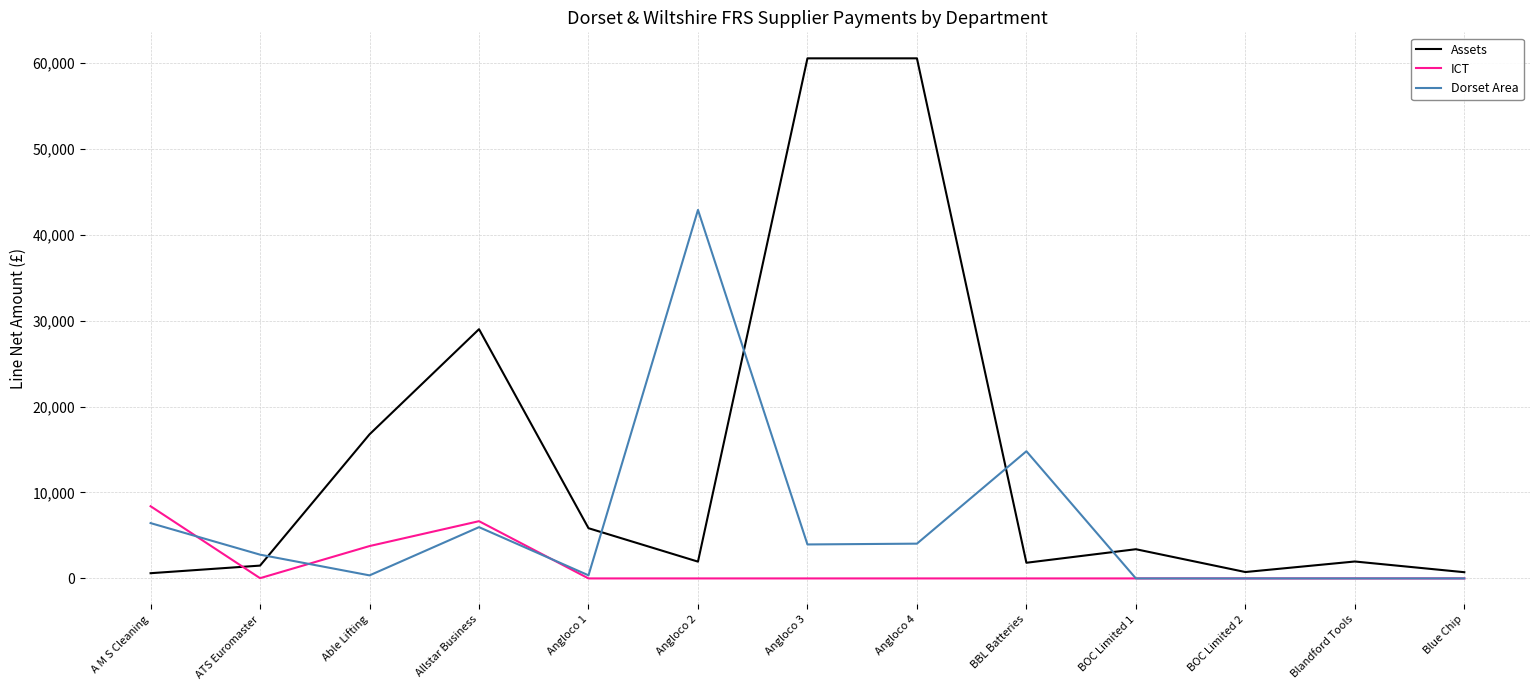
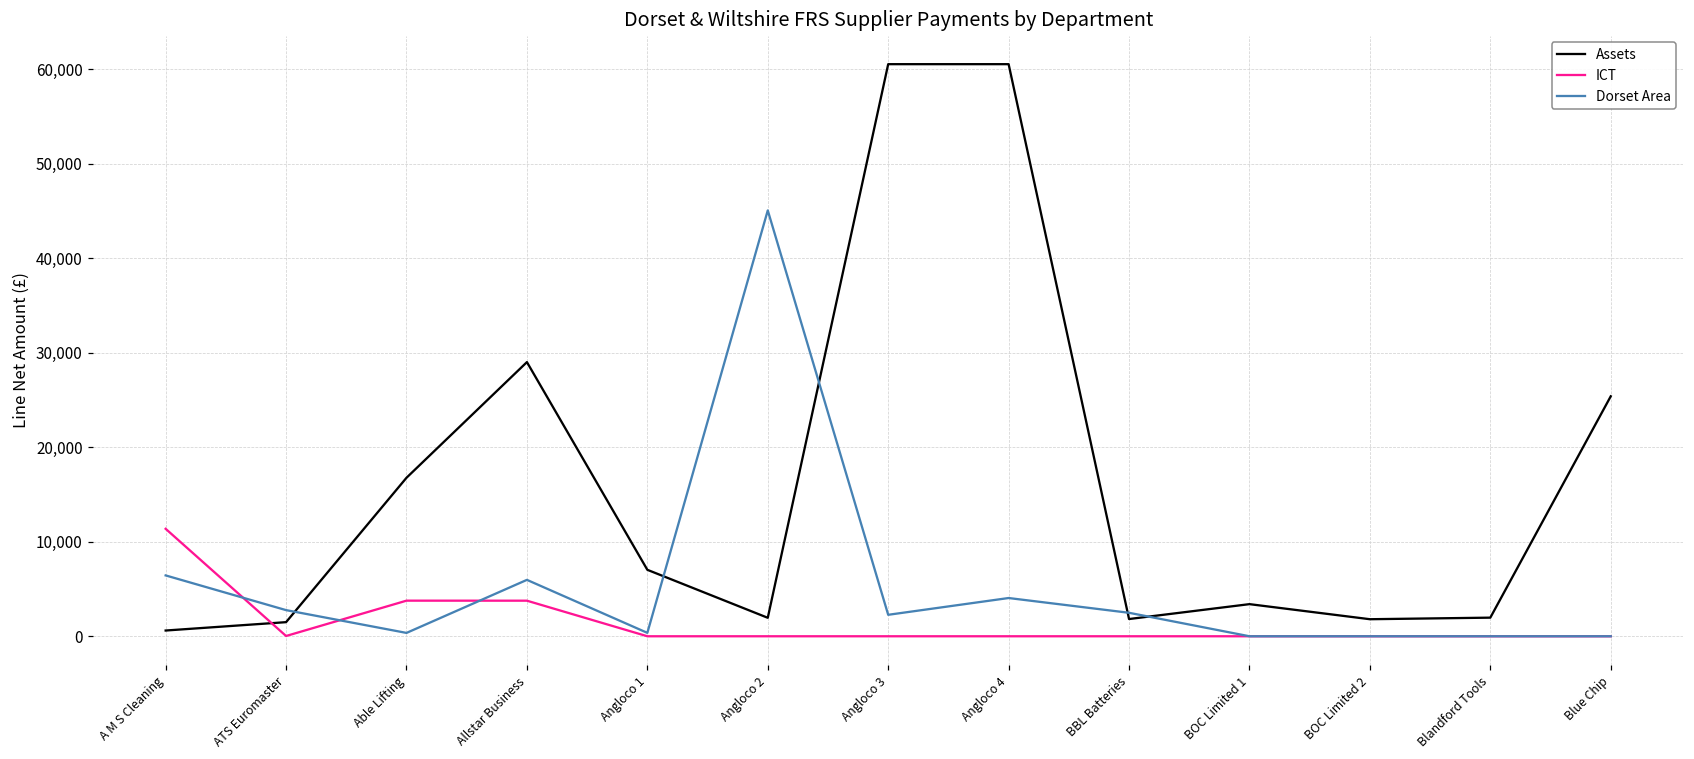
ICT, A M S Cleaning: 8,000 -> 11,000
ICT, Allstar Business: 7,000 -> 4,000
Assets, Angloco 1: 6,000 -> 7,000
Dorset Area, Angloco 2: 43,000 -> 45,000
Dorset Area, Angloco 3: 4,000 -> 2,000
Dorset Area, BBL Batteries: 15,000 -> 2,000
Assets, BOC Limited 2: 1,000 -> 2,000
Assets, Blue Chip: 1,000 -> 25,000
